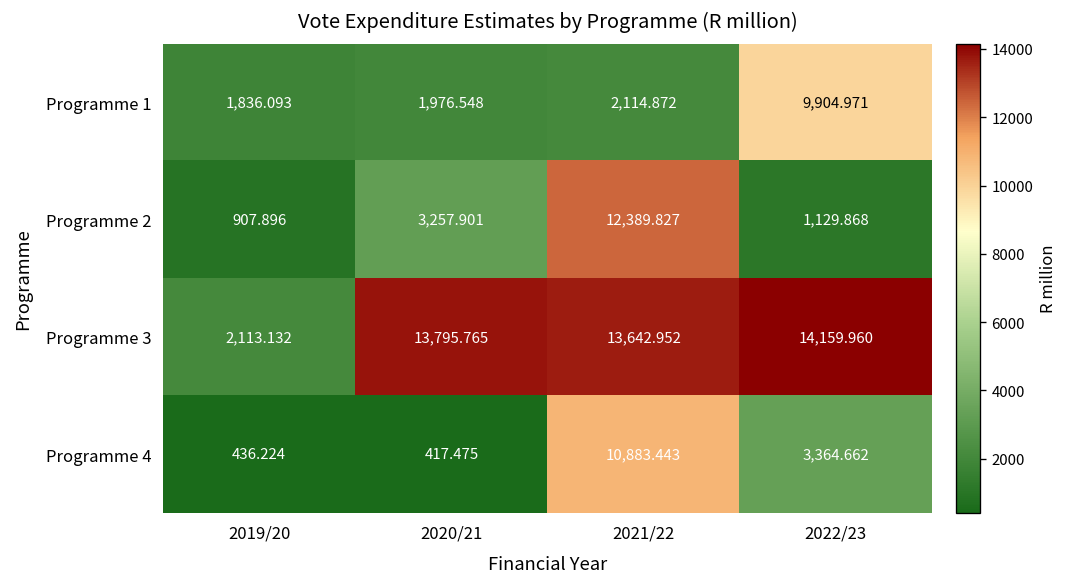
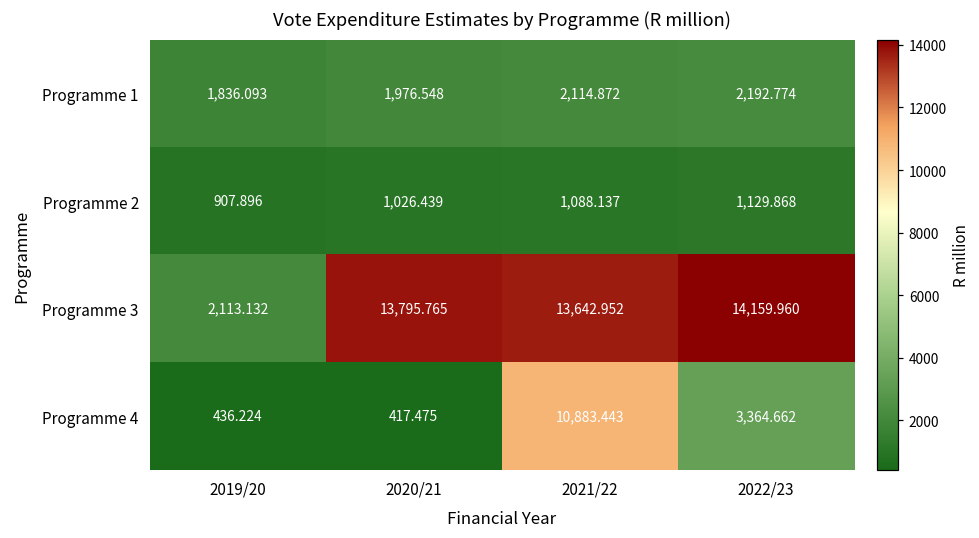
Programme 1, 2022/23: 9,904.971 -> 2,192.774
Programme 2, 2020/21: 3,257.901 -> 1,026.439
Programme 2, 2021/22: 12,389.827 -> 1,088.137
